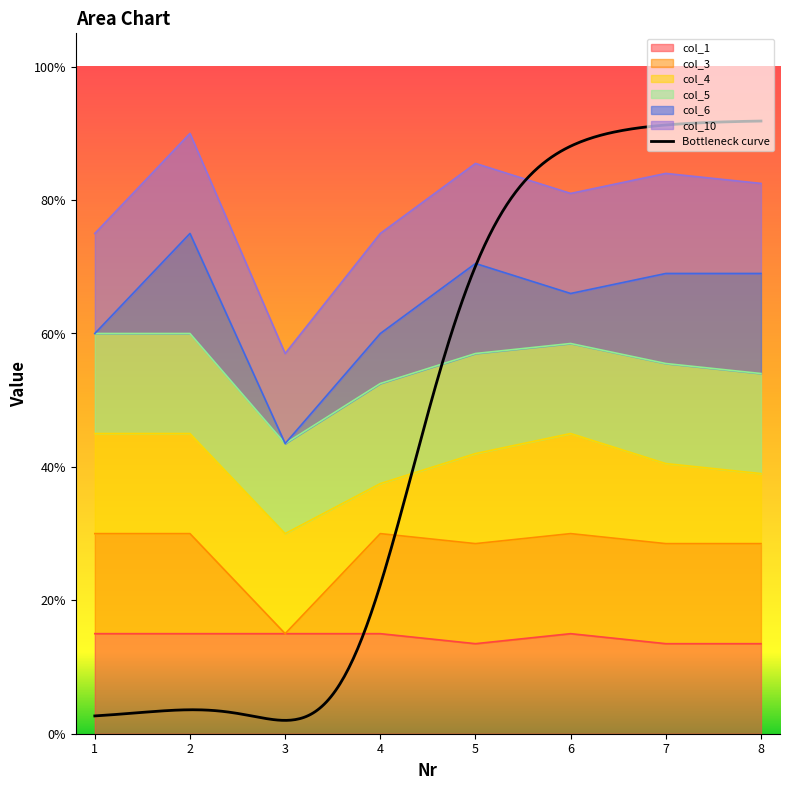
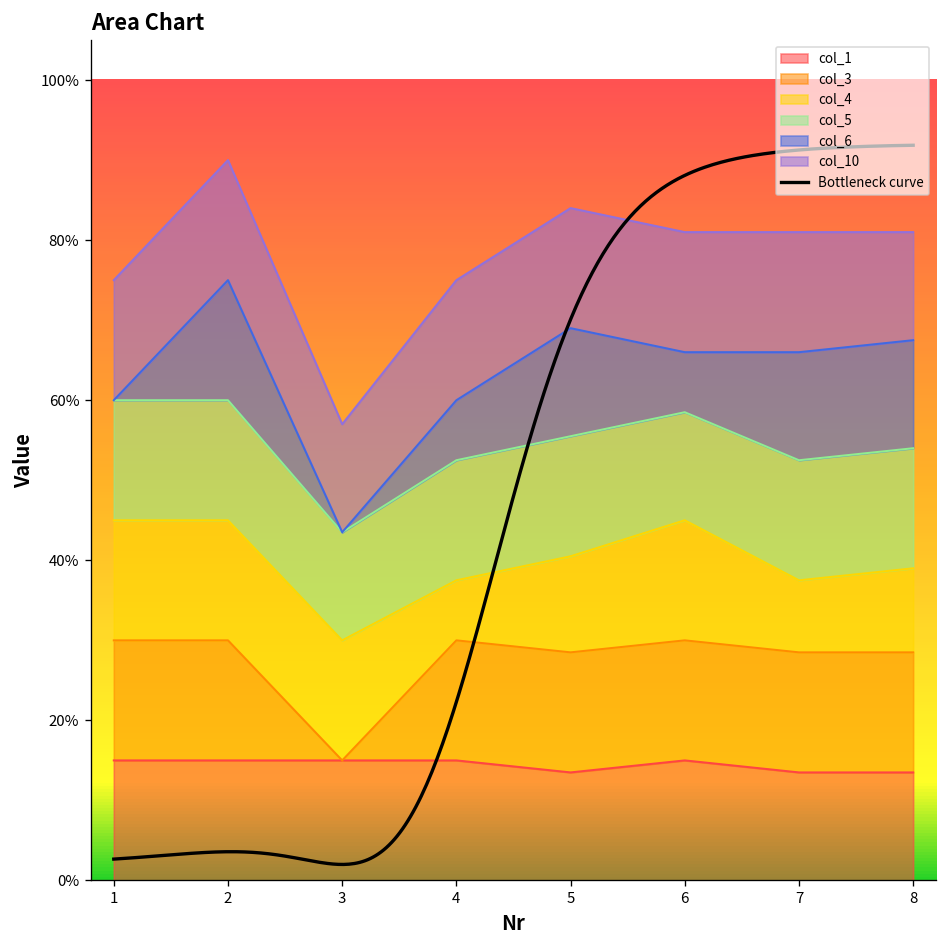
col_4, 5: 14% -> 12%
col_4, 7: 12% -> 9%
col_6, 8: 15% -> 14%
